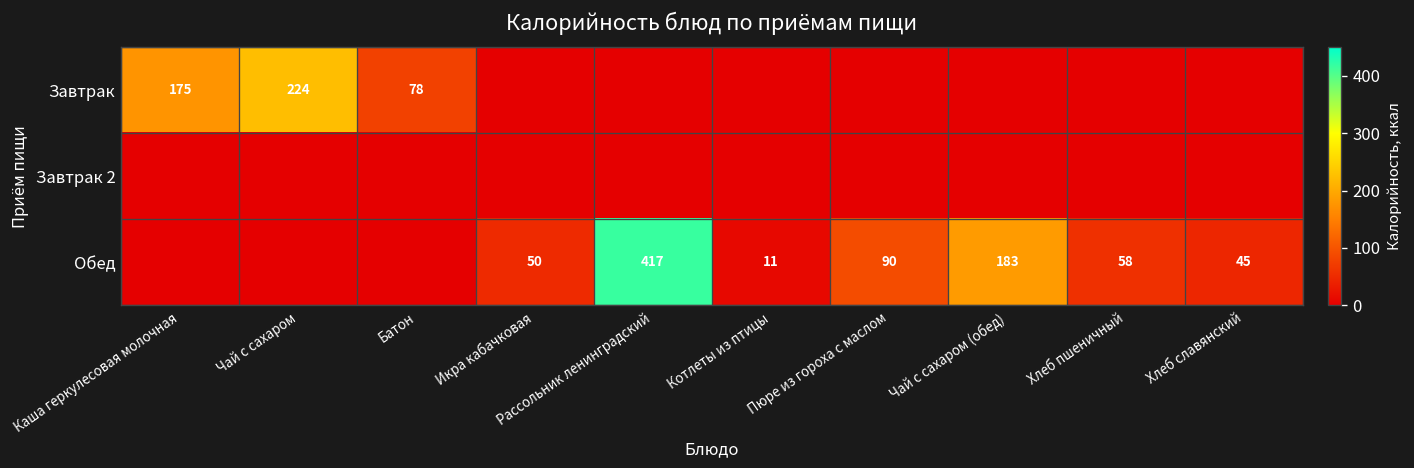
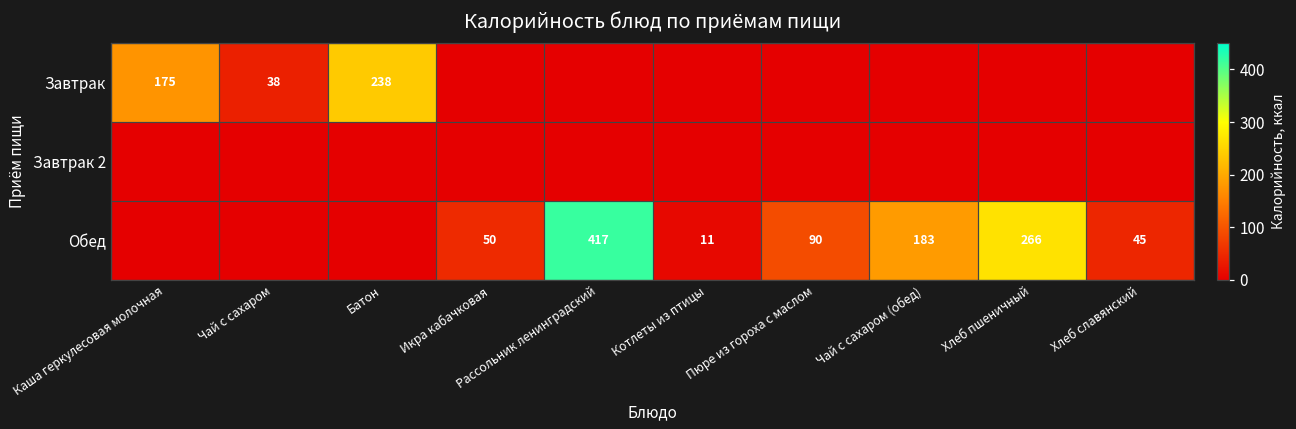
Завтрак, Чай с сахаром: 224 -> 38
Завтрак, Батон: 78 -> 238
Обед, Хлеб пшеничный: 58 -> 266
